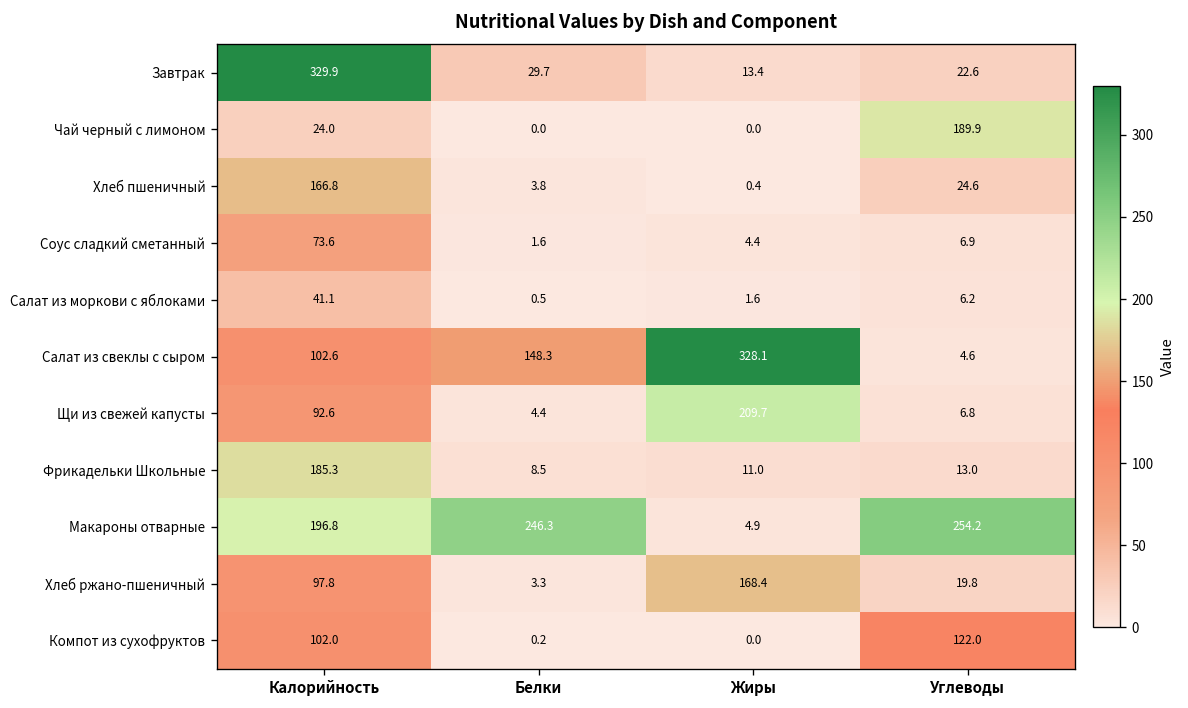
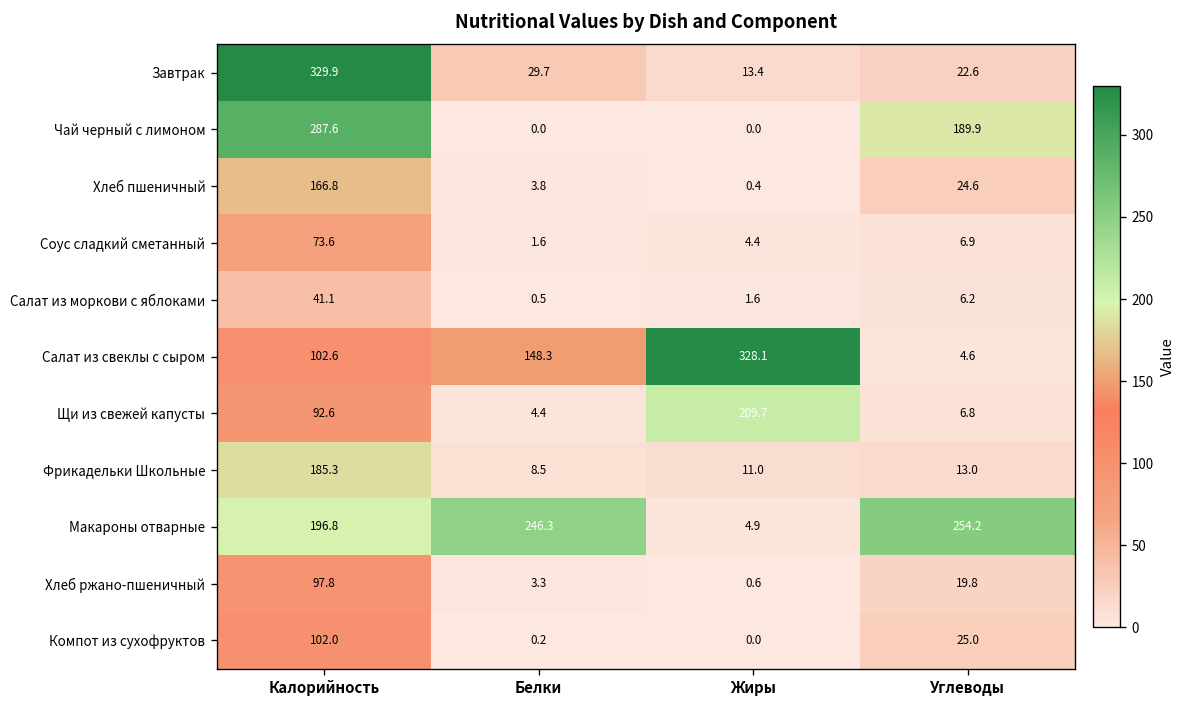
Чай черный с лимоном, Калорийность: 24.0 -> 287.6
Хлеб ржано-пшеничный, Жиры: 168.4 -> 0.6
Компот из сухофруктов, Углеводы: 122.0 -> 25.0
